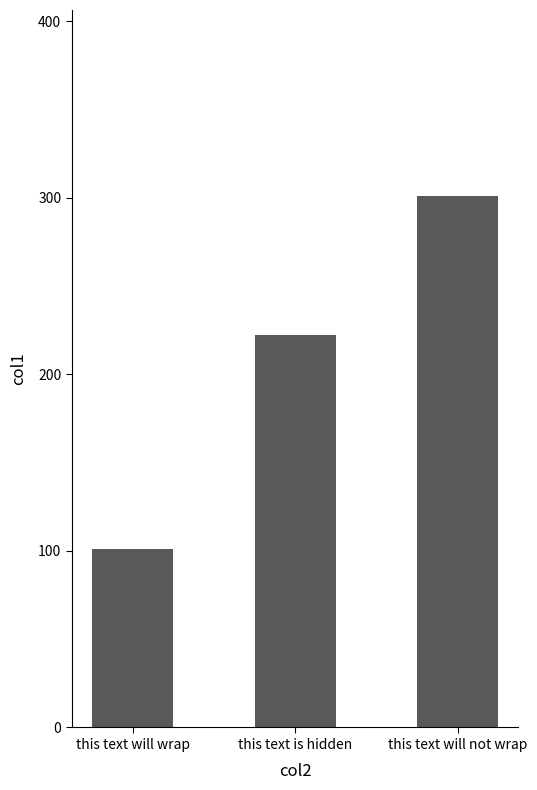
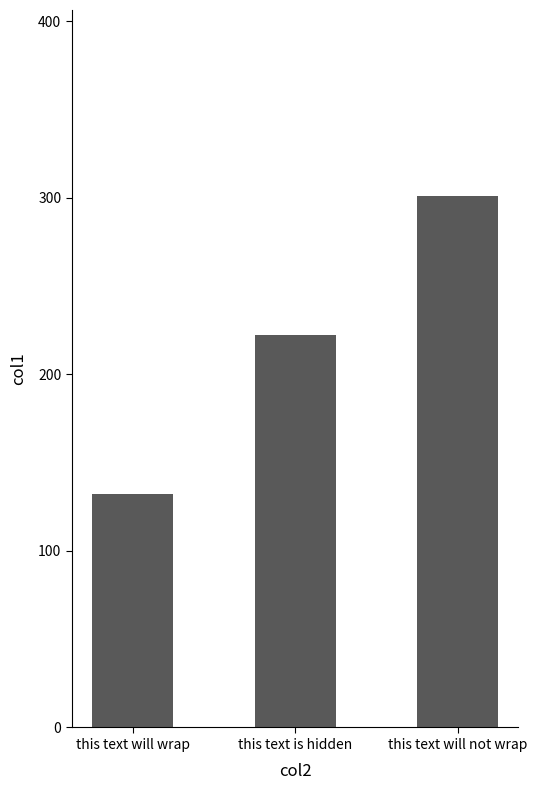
this text will wrap: 101 -> 132
